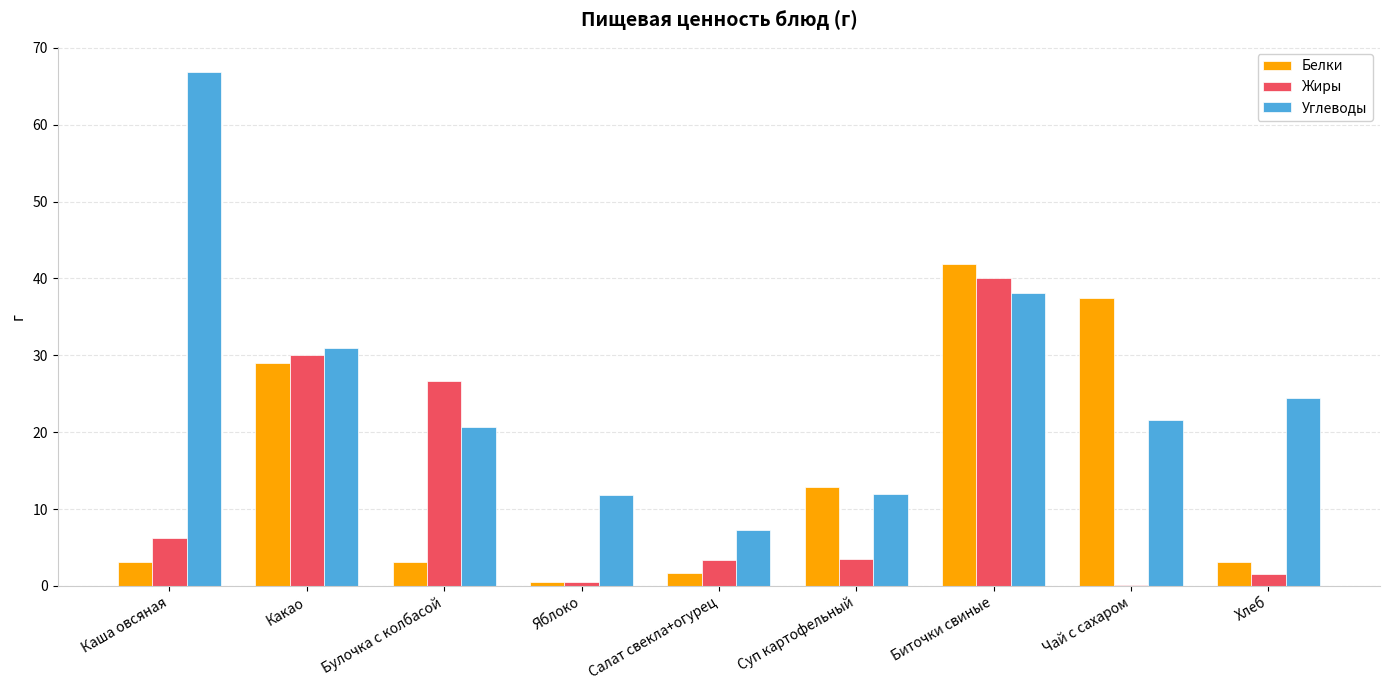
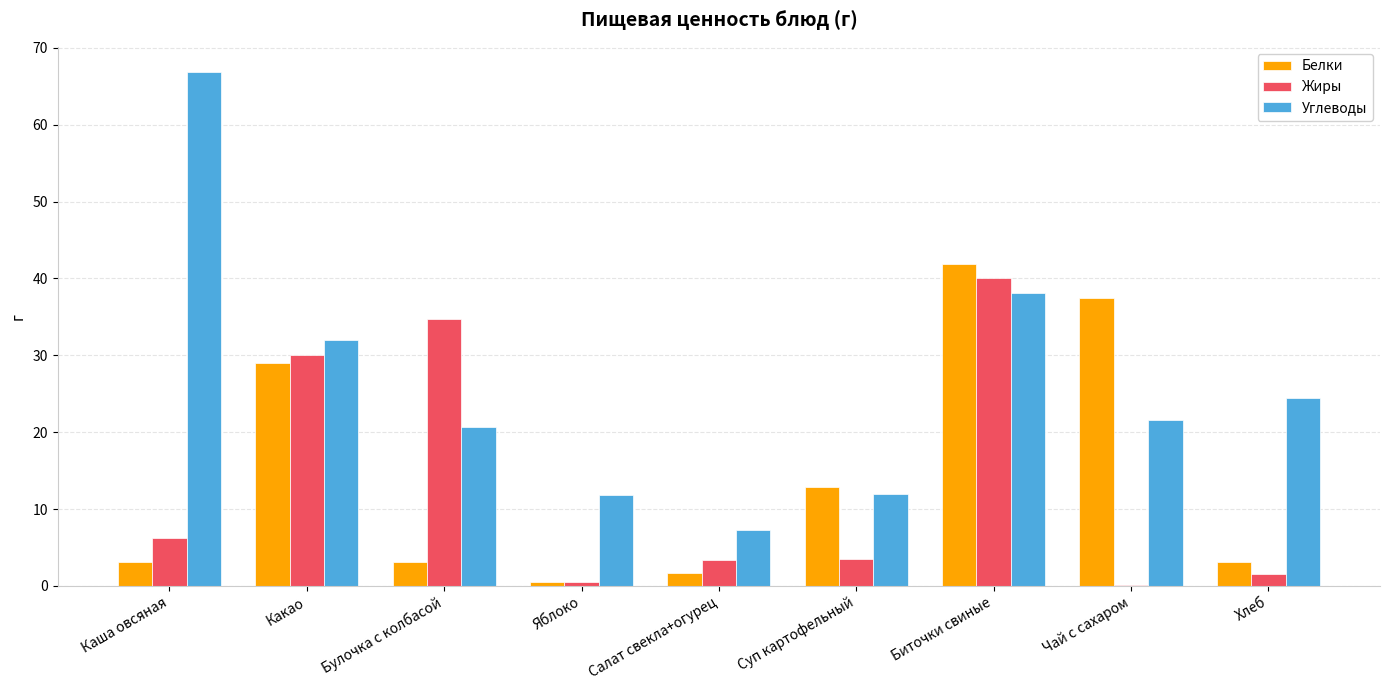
Углеводы, Какао: 31 -> 32
Жиры, Булочка с колбасой: 27 -> 35
